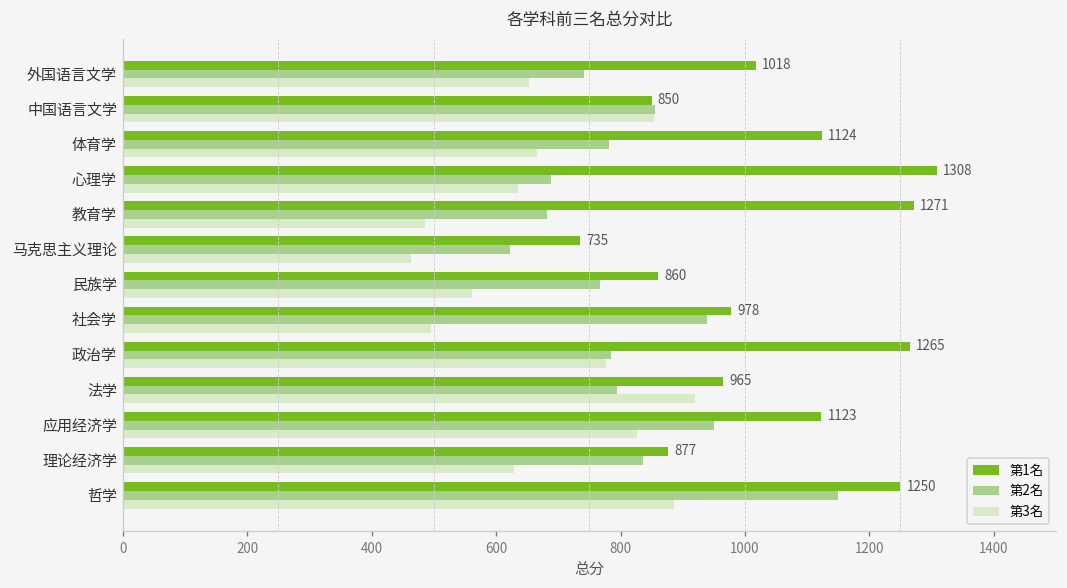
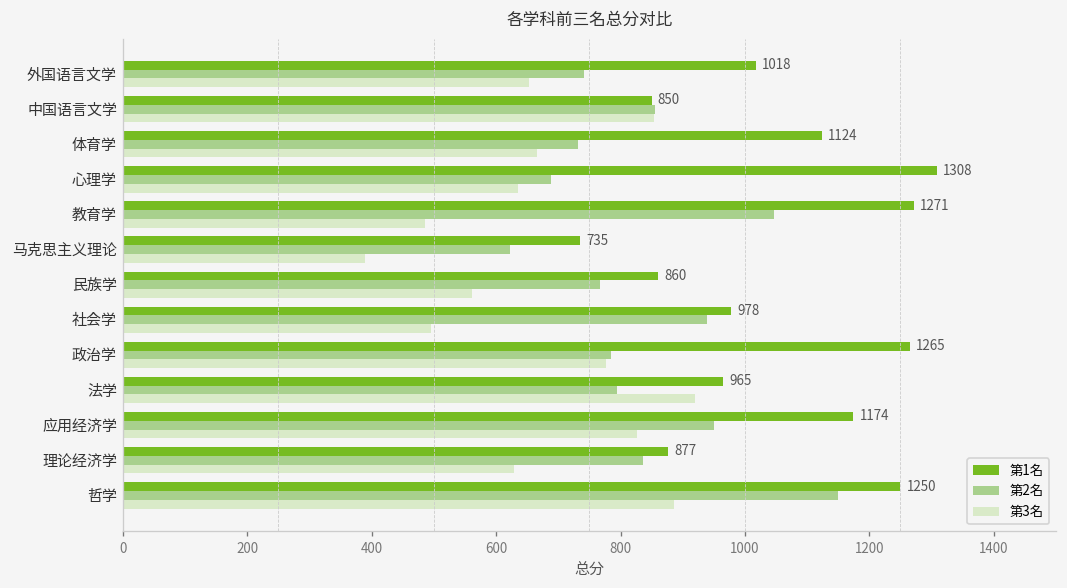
第2名, 体育学: 780 -> 730
第2名, 教育学: 680 -> 1050
第3名, 马克思主义理论: 460 -> 390
第1名, 应用经济学: 1123 -> 1174
